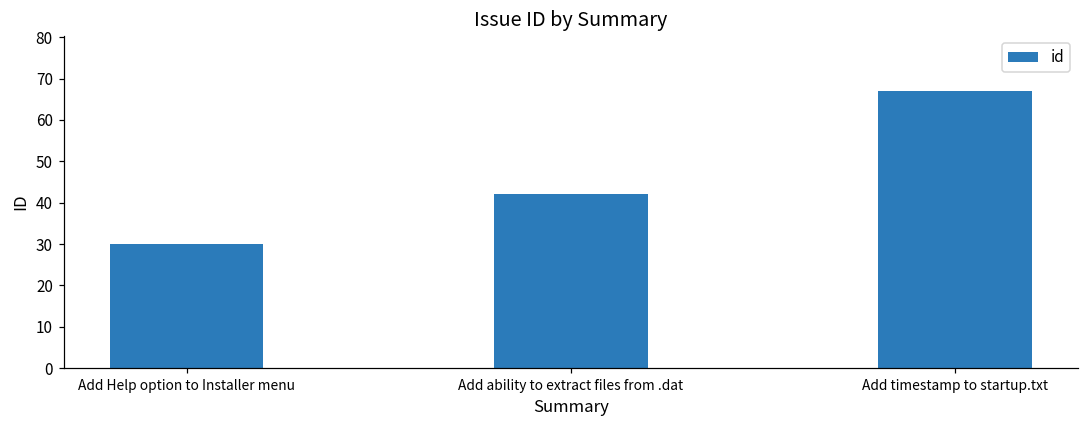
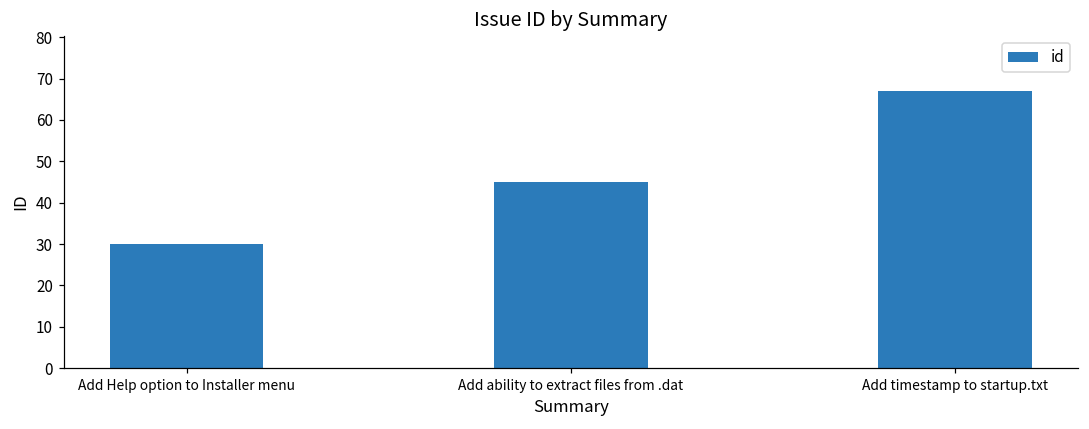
Add ability to extract files from .dat: 42 -> 45
